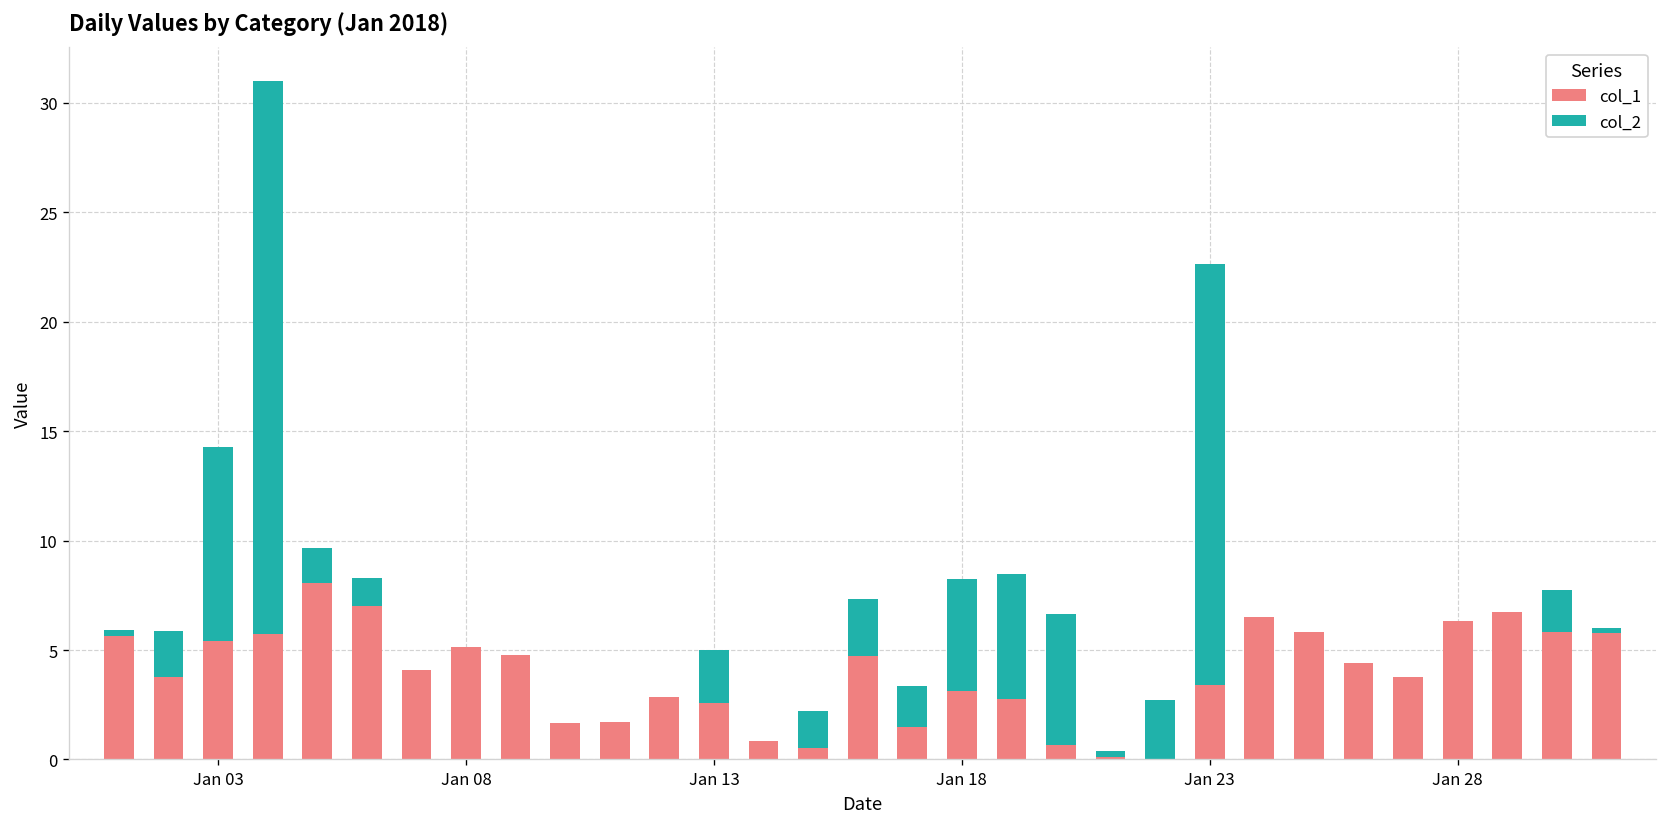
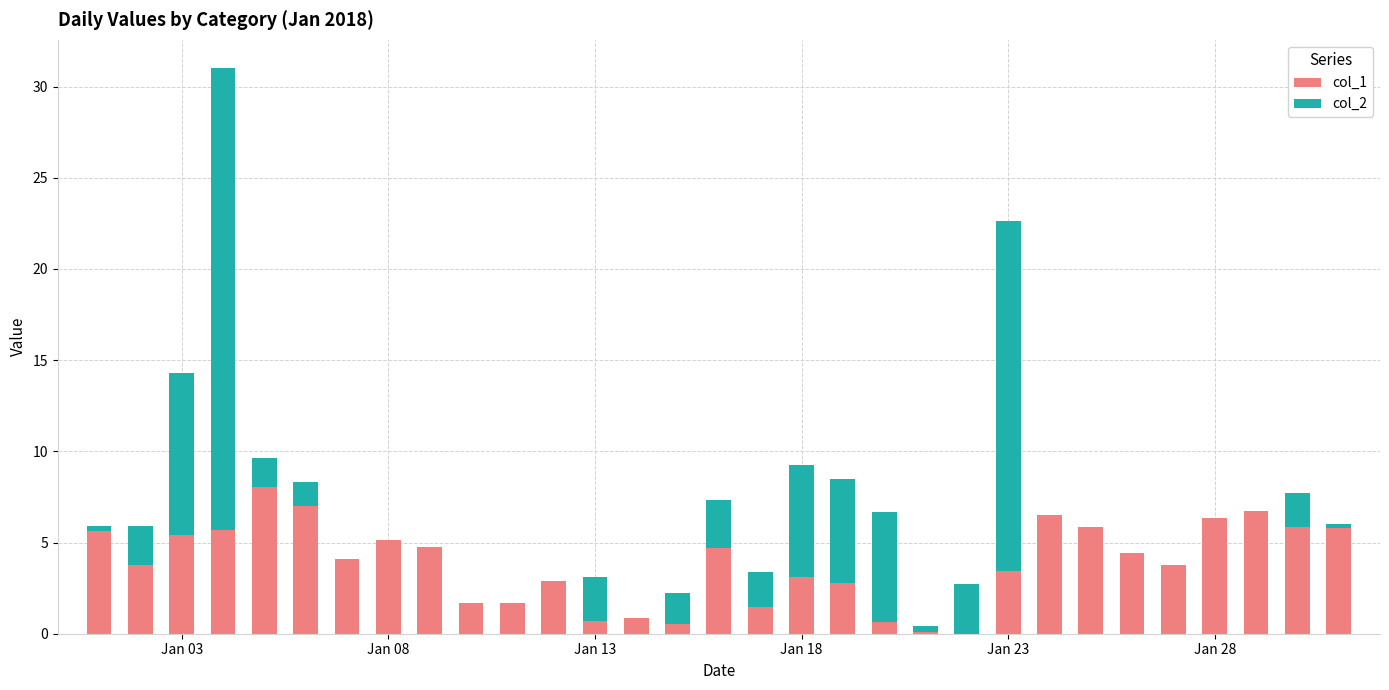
col_1, Jan 13: 2.6 -> 0.7
col_2, Jan 18: 5.1 -> 6.1
